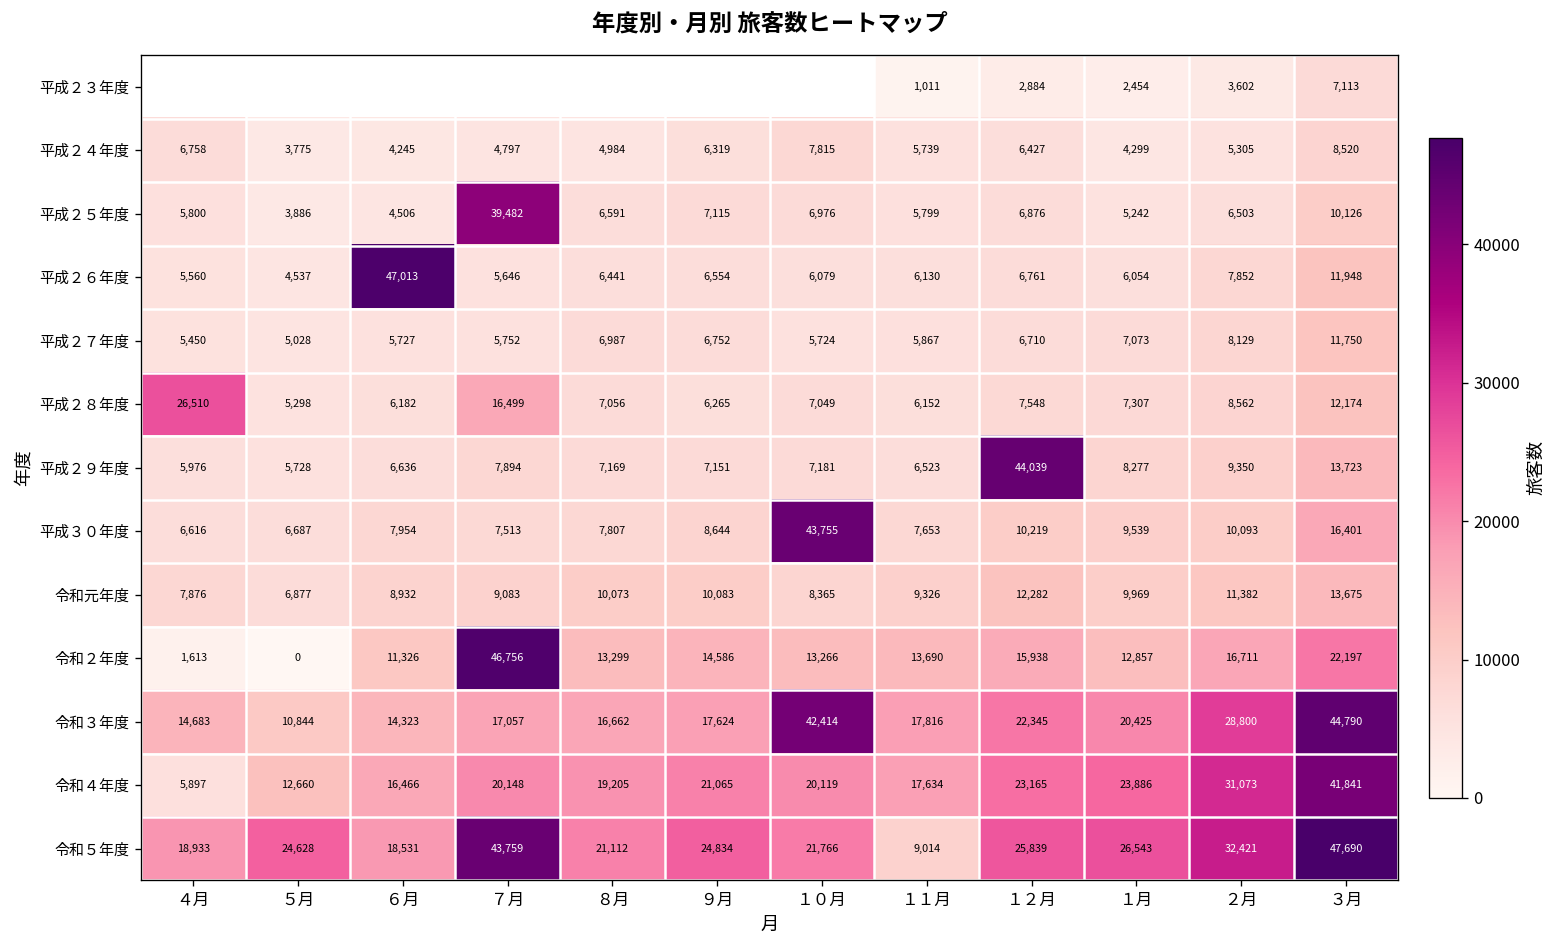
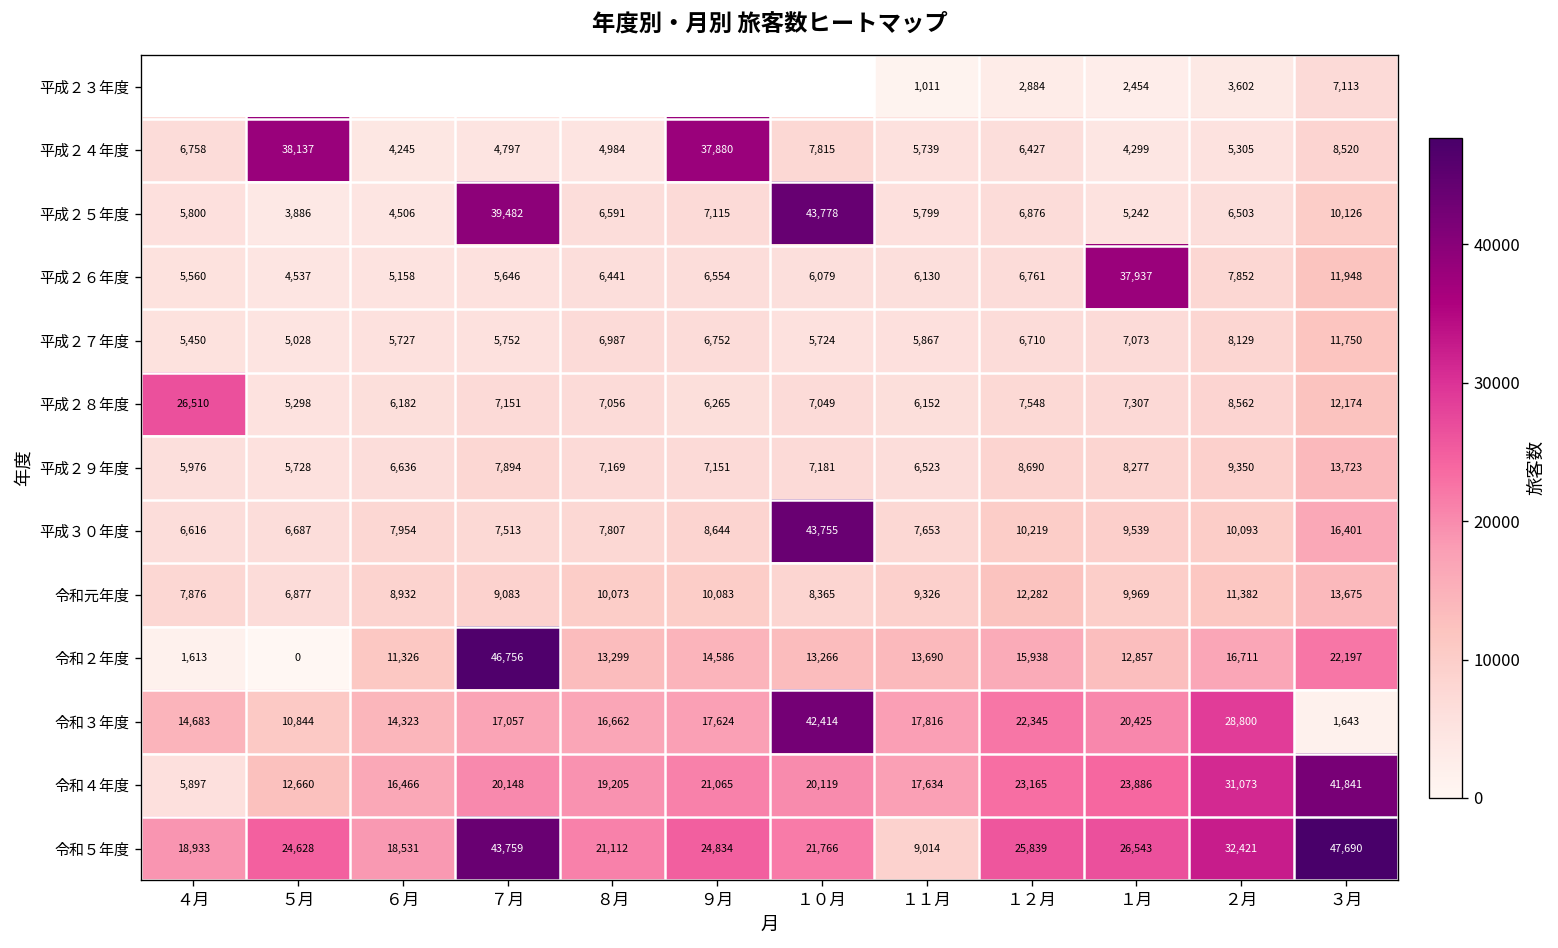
平成２４年度, ５月: 3,775 -> 38,137
平成２４年度, ９月: 6,319 -> 37,880
平成２５年度, １０月: 6,976 -> 43,778
平成２６年度, ６月: 47,013 -> 5,158
平成２６年度, １月: 6,054 -> 37,937
平成２８年度, ７月: 16,499 -> 7,151
平成２９年度, １２月: 44,039 -> 8,690
令和３年度, ３月: 44,790 -> 1,643
